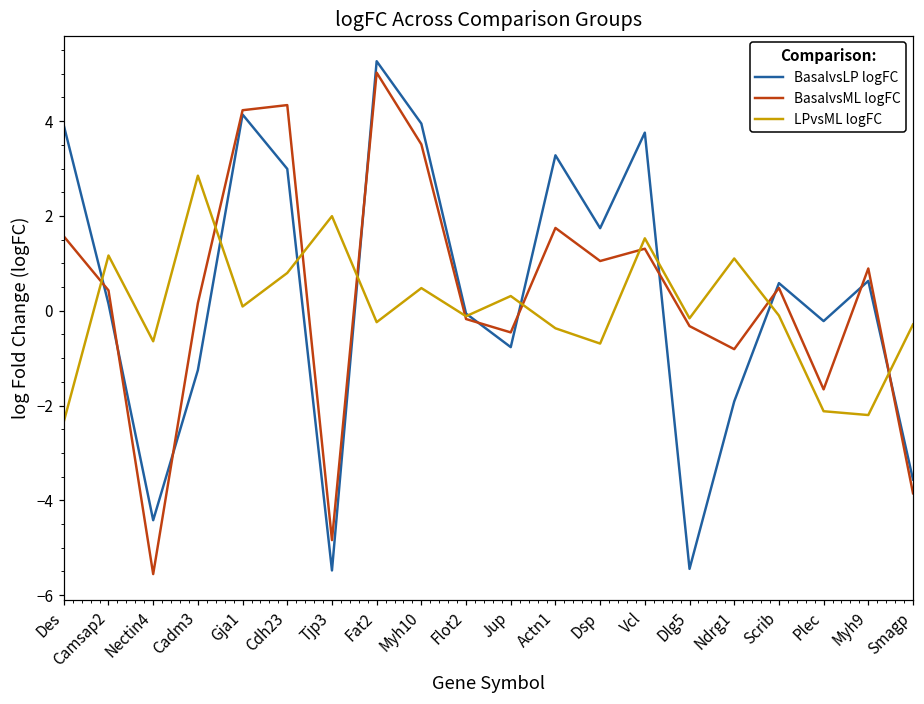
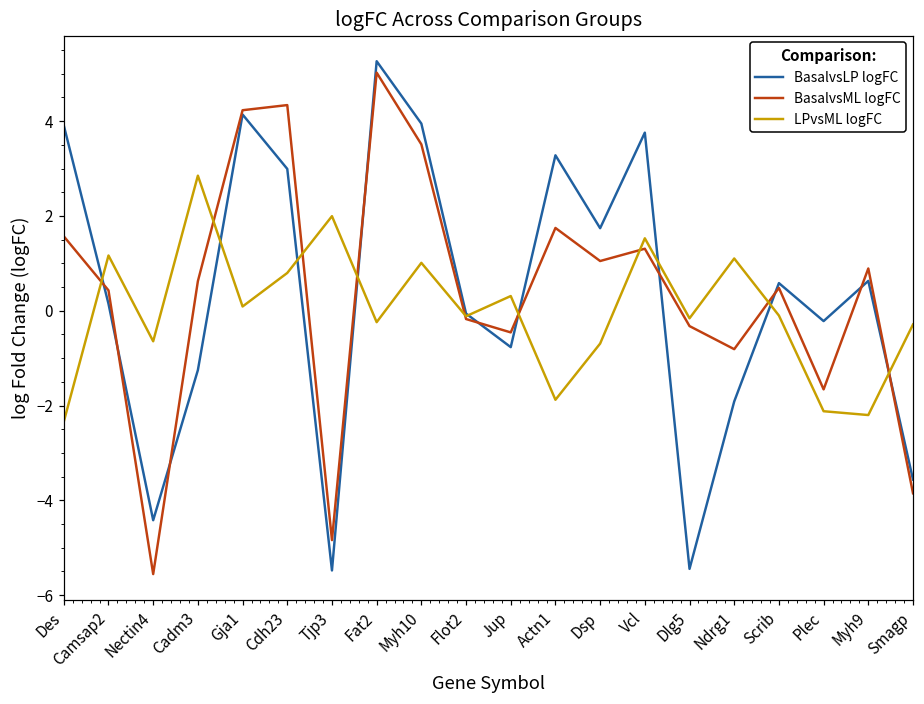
BasalvsML logFC, Cadm3: 0.2 -> 0.6
LPvsML logFC, Myh10: 0.5 -> 1.0
LPvsML logFC, Actn1: -0.4 -> -1.9
